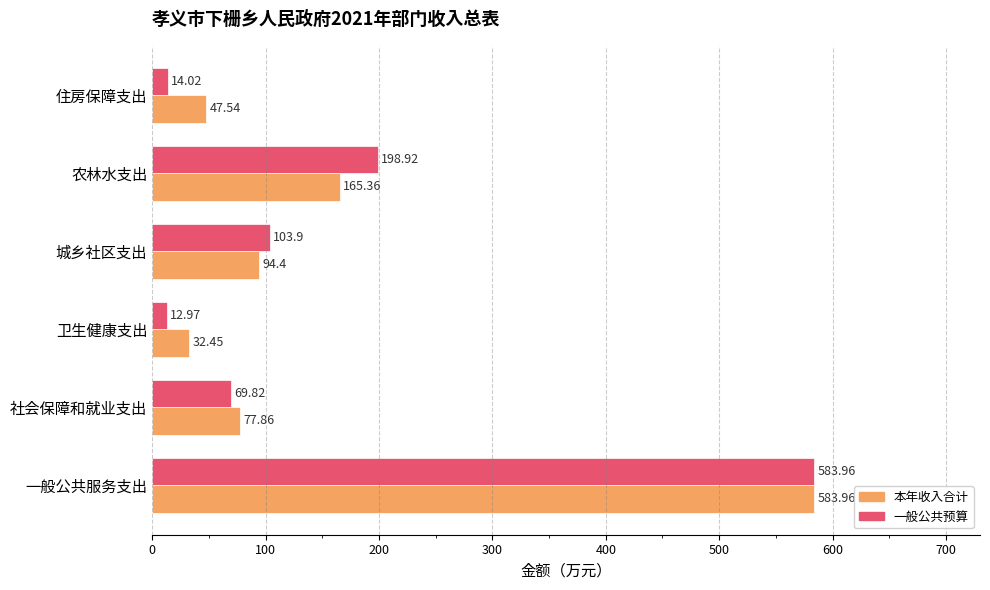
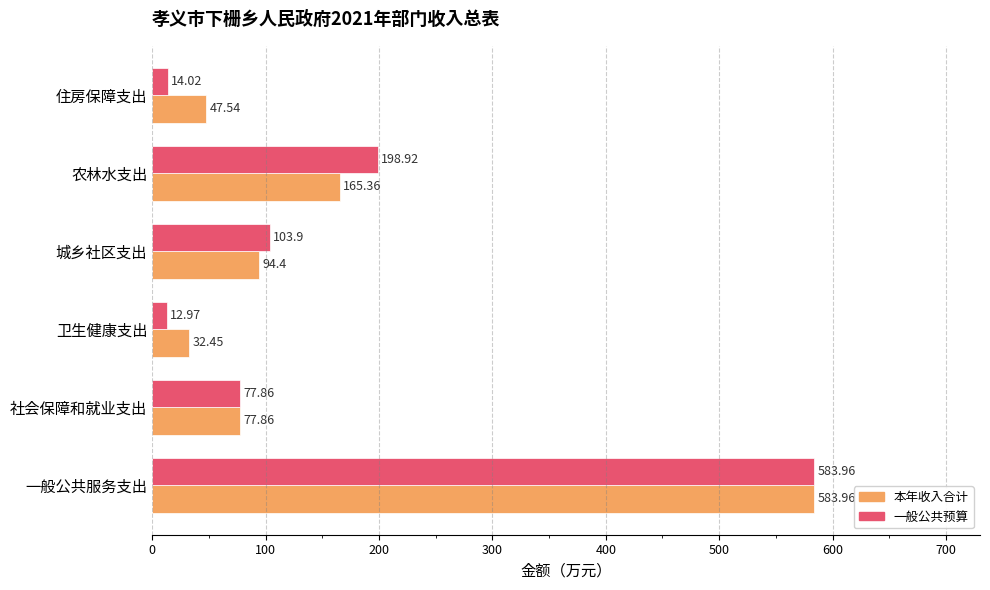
一般公共预算, 社会保障和就业支出: 69.82 -> 77.86
